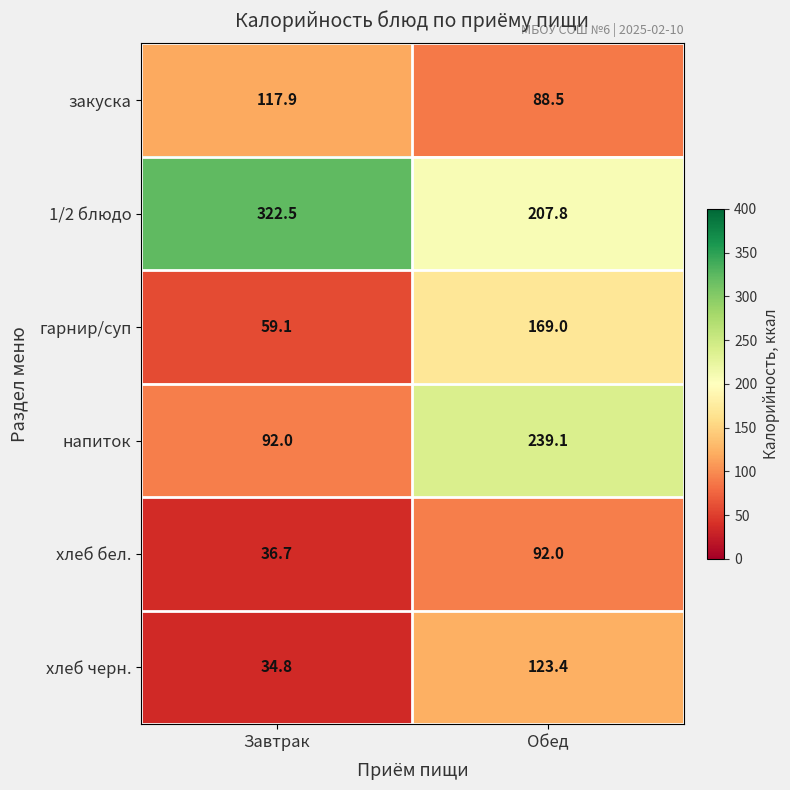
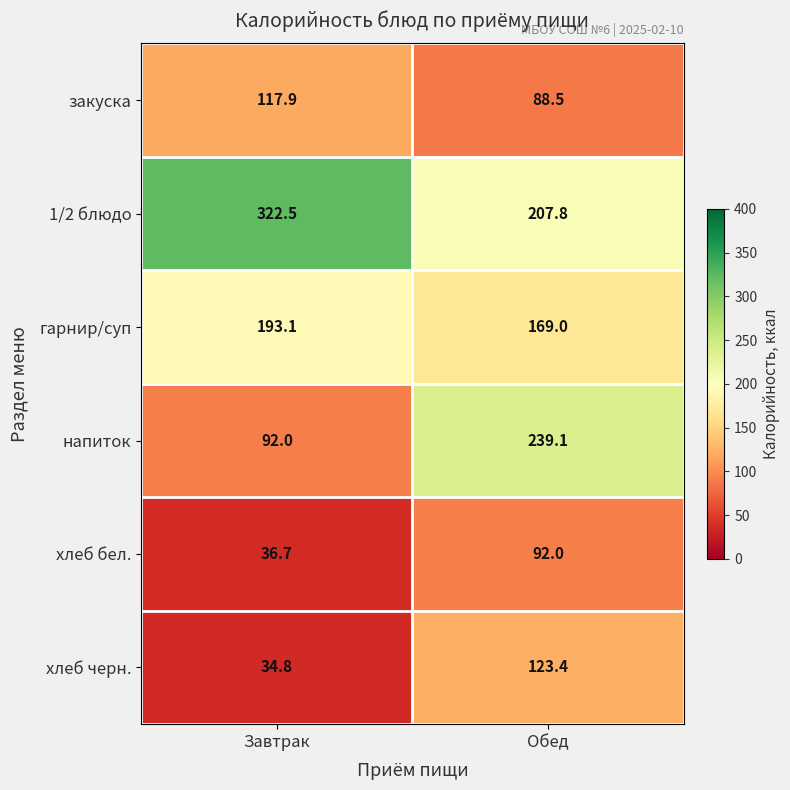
гарнир/суп, Завтрак: 59.1 -> 193.1
